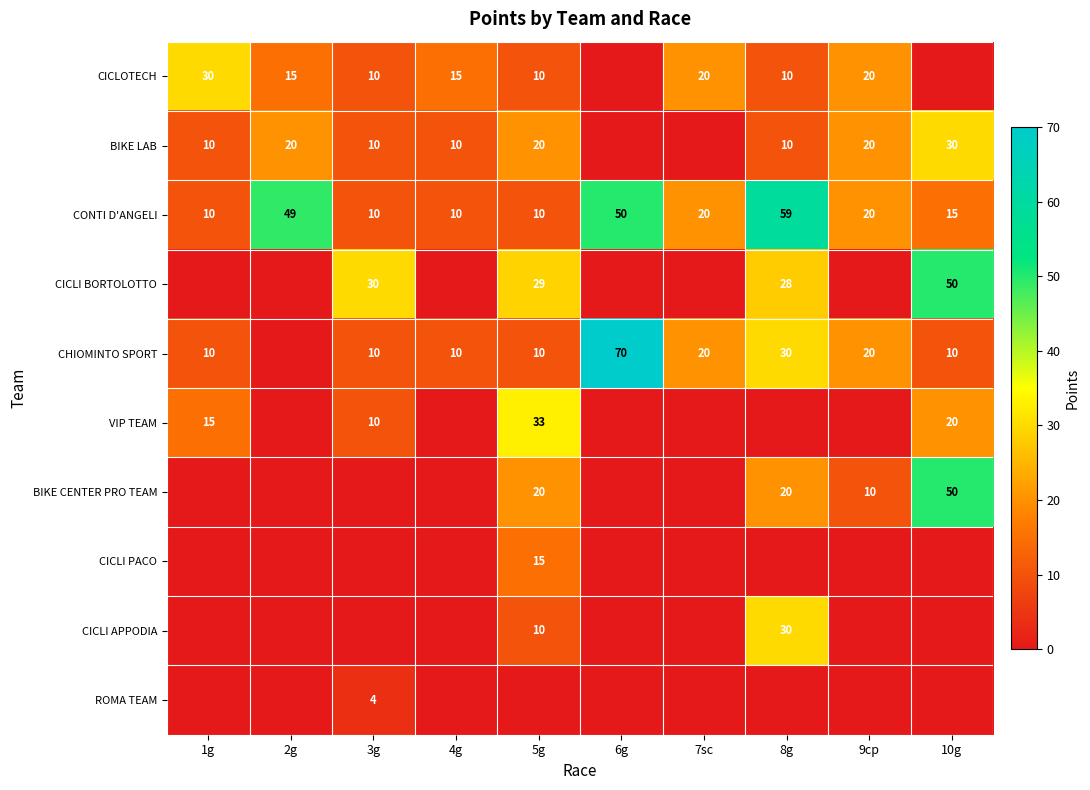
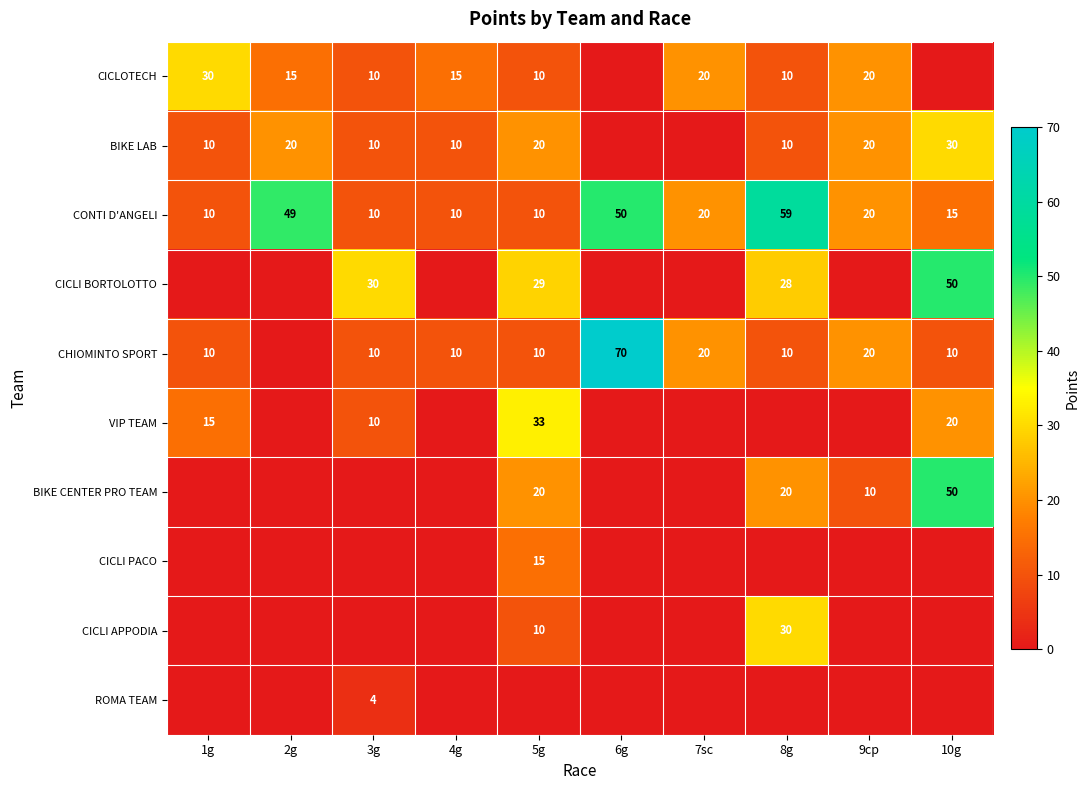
CHIOMINTO SPORT, 8g: 30 -> 10
